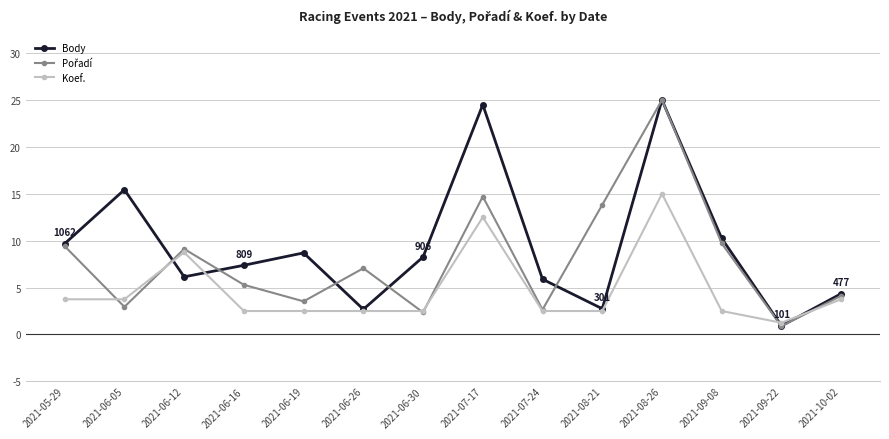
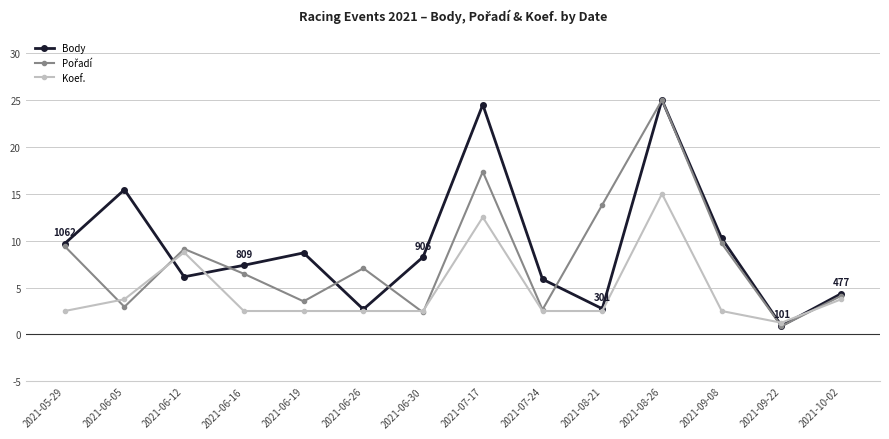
Koef., 2021-05-29: 4 -> 3
Pořadí, 2021-06-16: 5 -> 6
Pořadí, 2021-07-17: 15 -> 17
